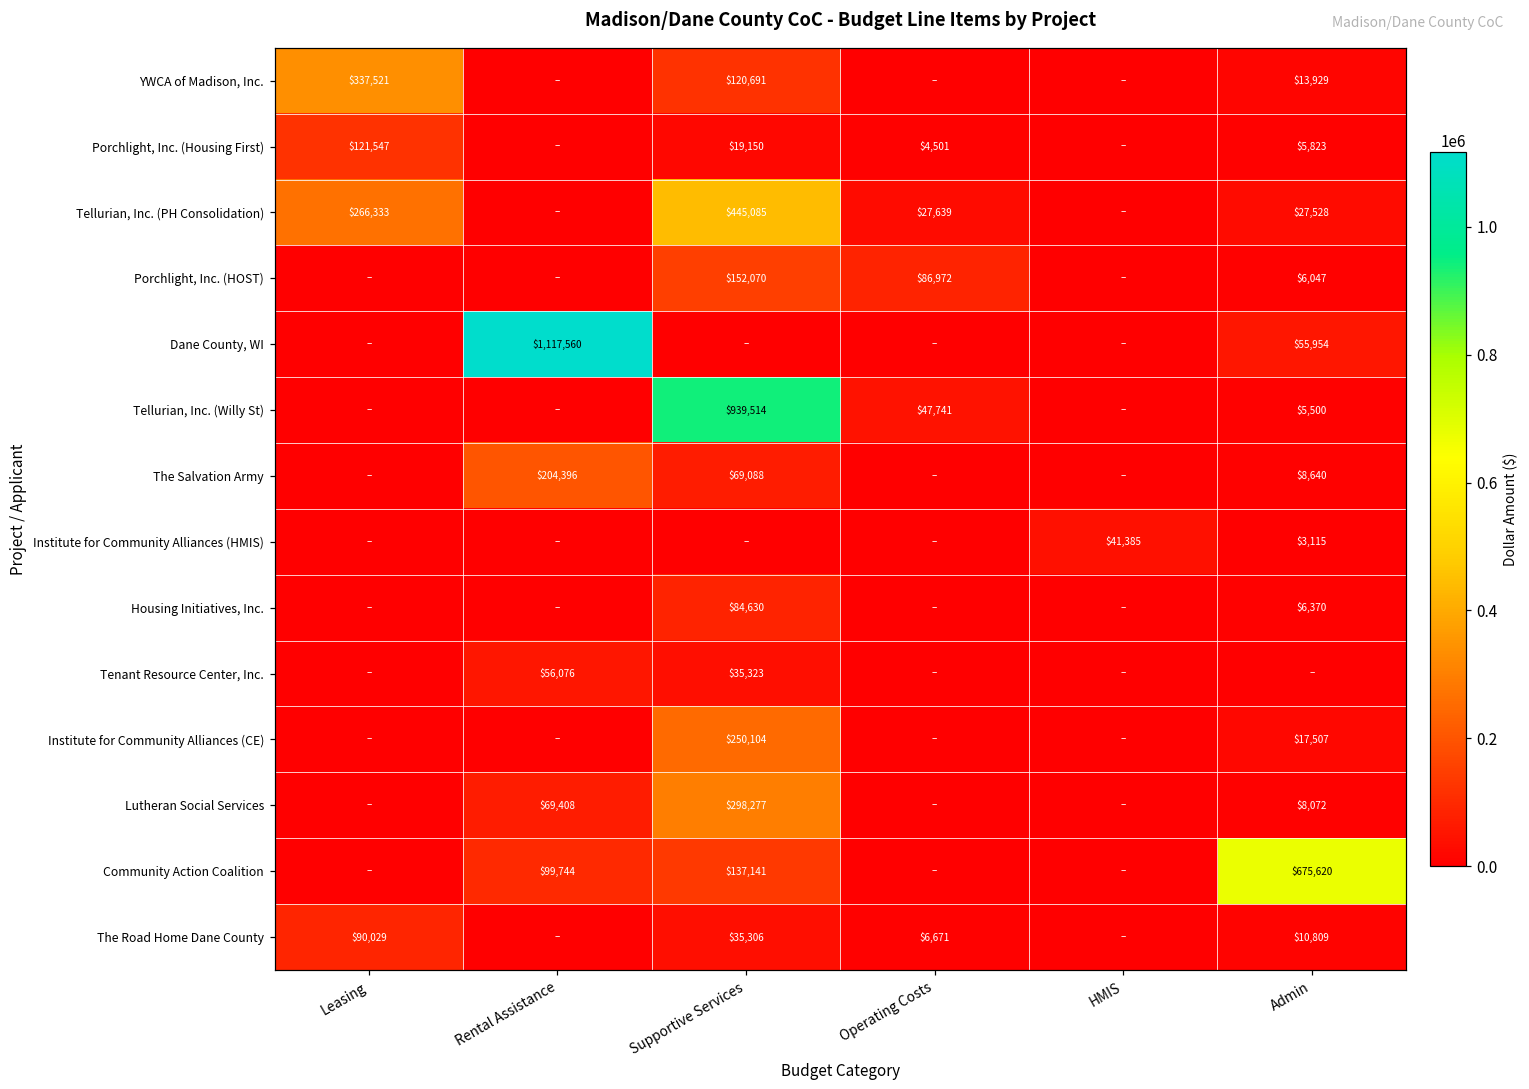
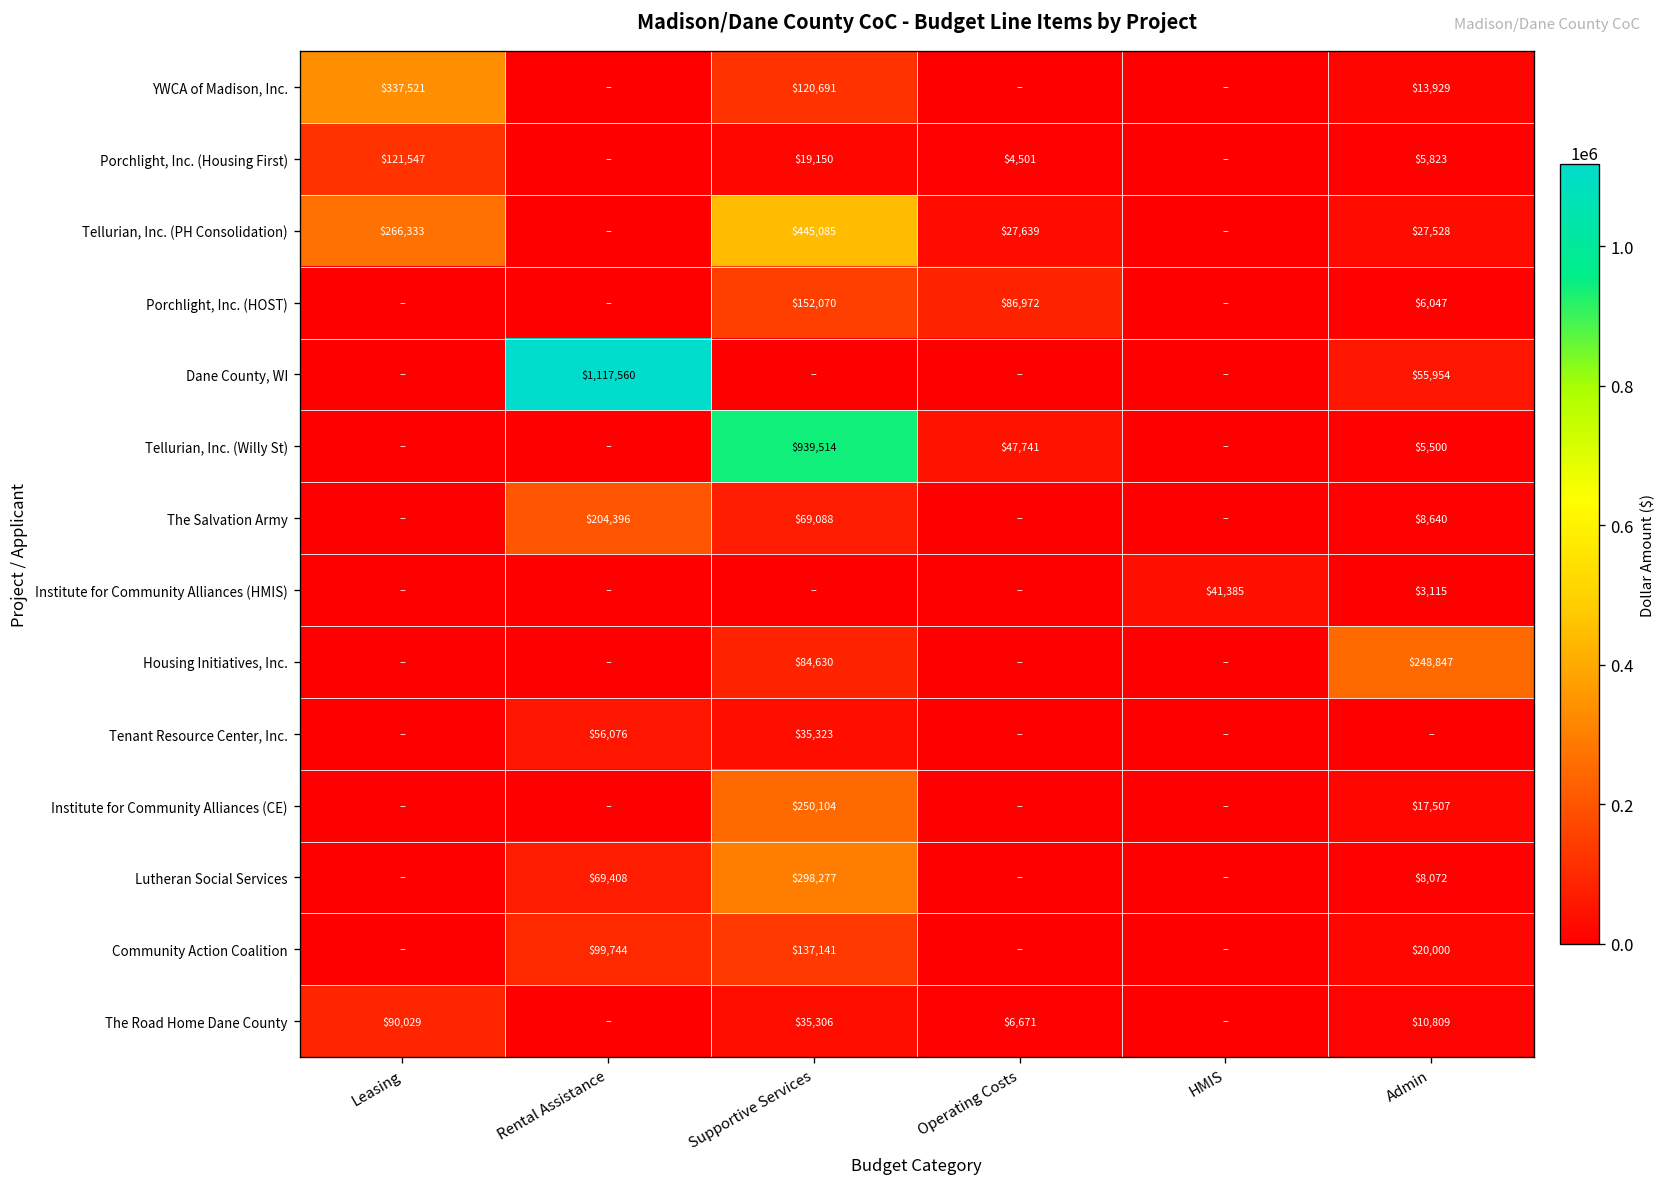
Housing Initiatives, Inc., Admin: $6,370 -> $248,847
Community Action Coalition, Admin: $675,620 -> $20,000
